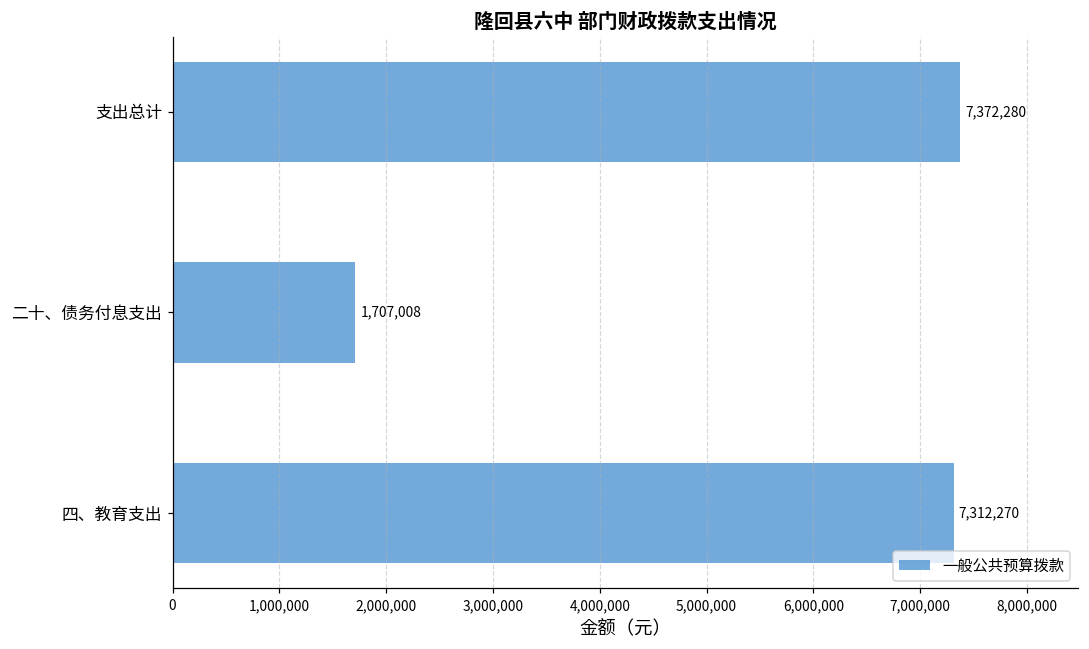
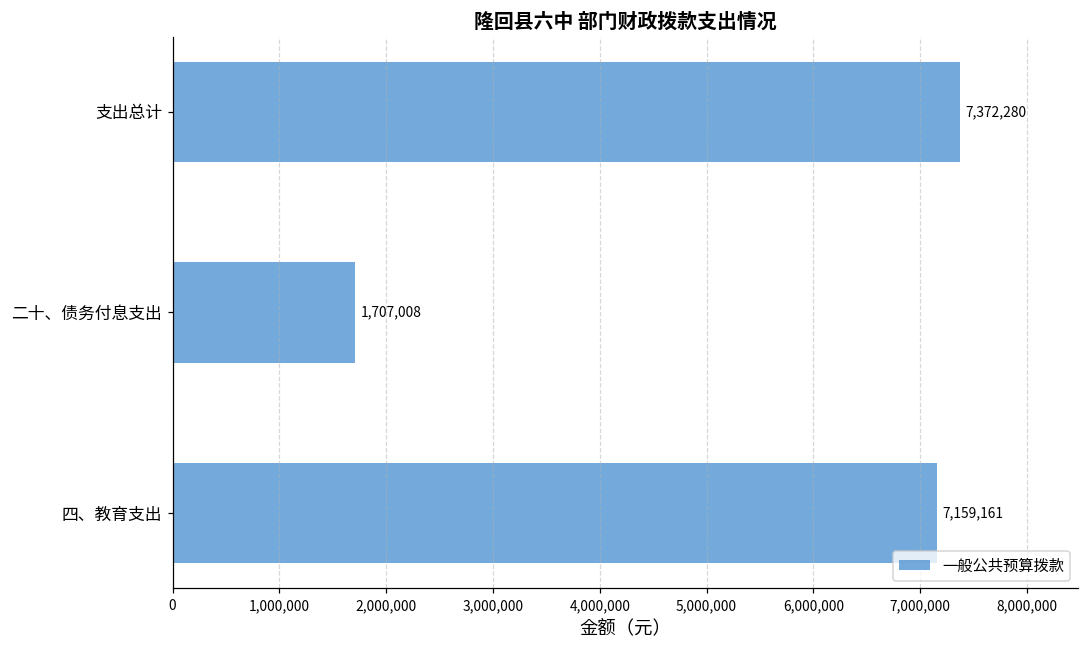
四、教育支出: 7,312,270 -> 7,159,161
